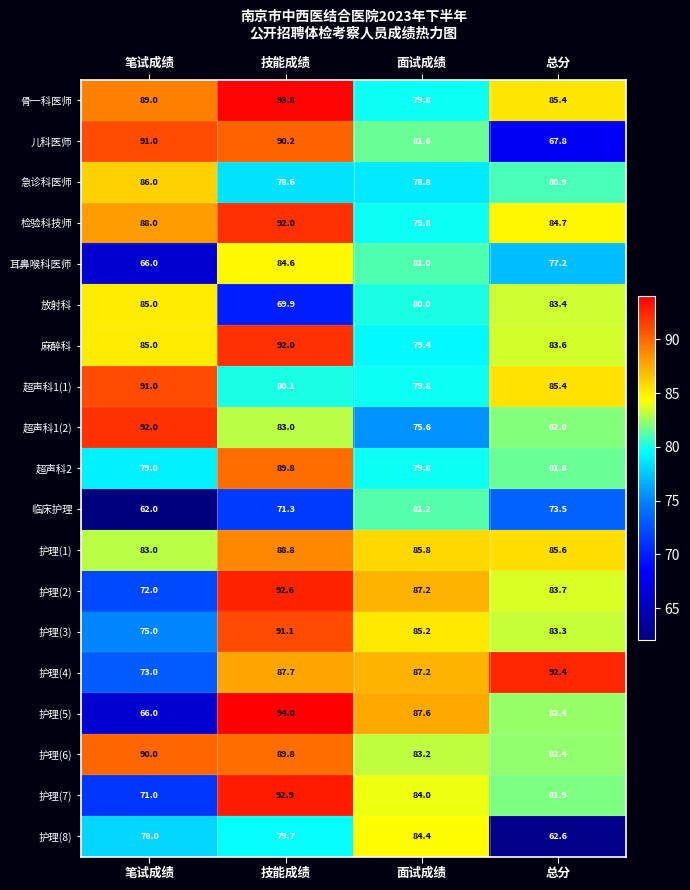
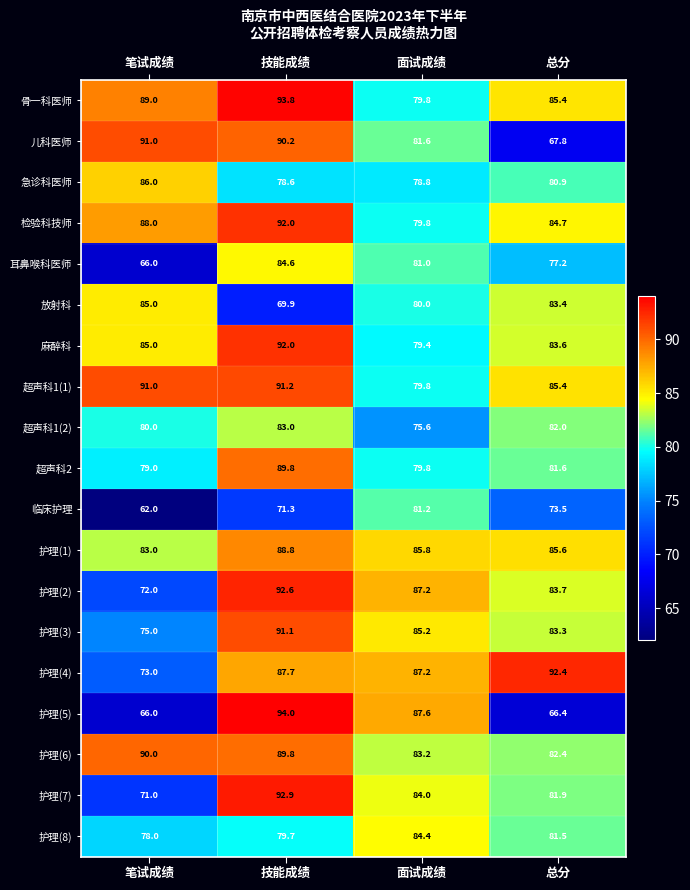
超声科1(1), 技能成绩: 80.1 -> 91.2
超声科1(2), 笔试成绩: 92.0 -> 80.0
护理(5), 总分: 82.4 -> 66.4
护理(8), 总分: 62.6 -> 81.5
